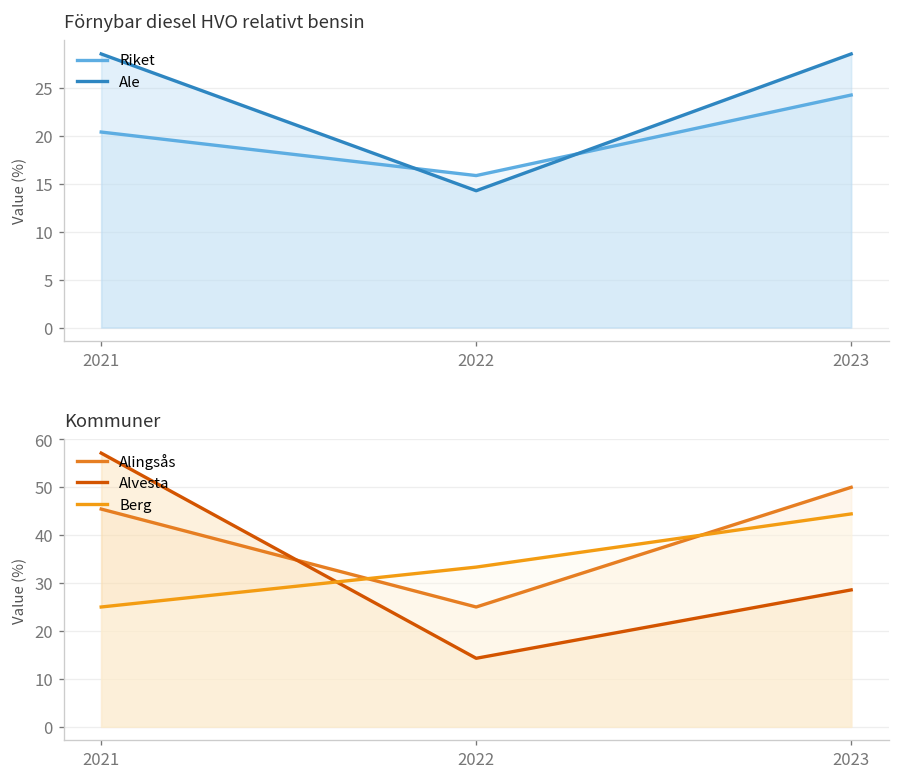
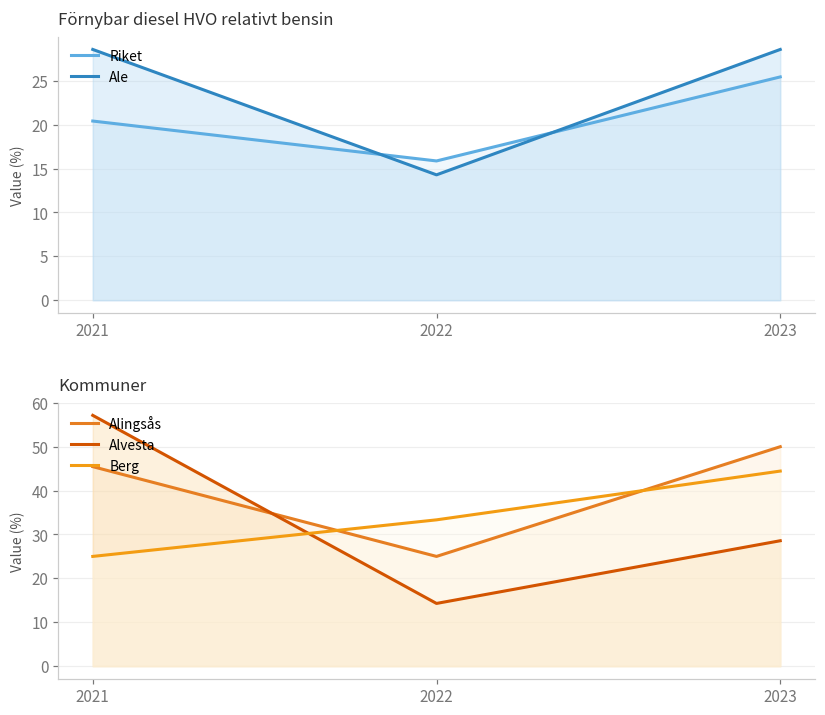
Förnybar diesel HVO relativt bensin, Riket, 2023: 24 -> 25
